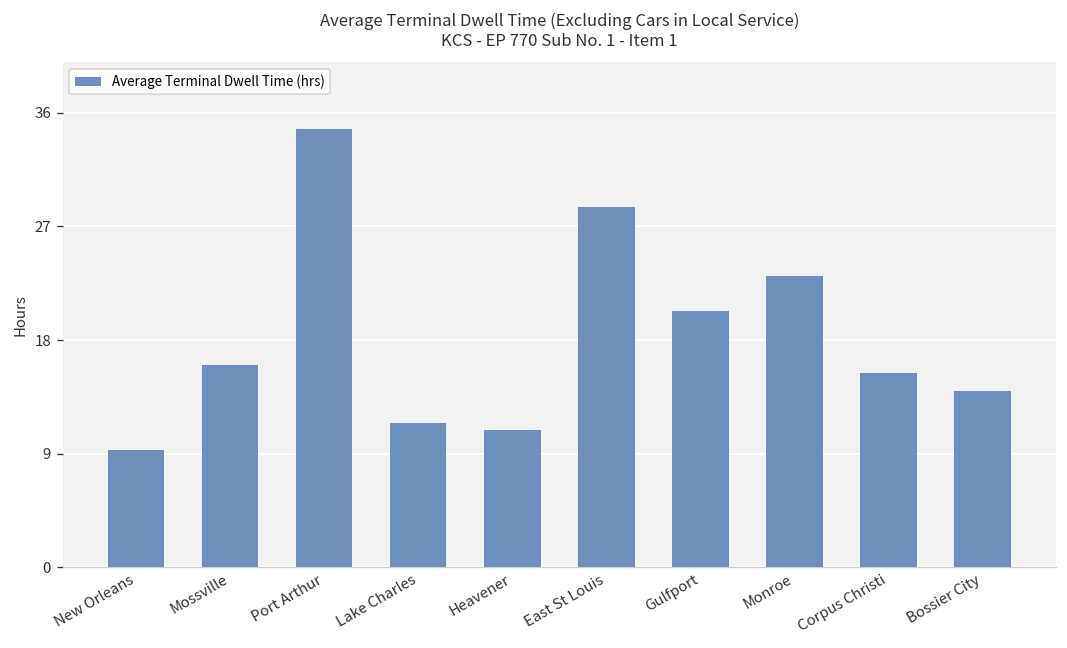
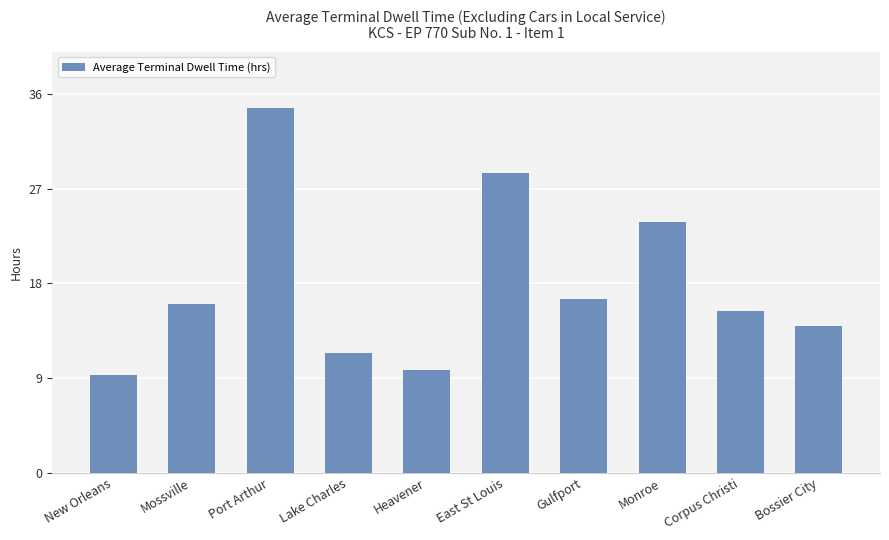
Heavener: 10.8 -> 9.8
Gulfport: 20.3 -> 16.5
Monroe: 23.1 -> 23.8
